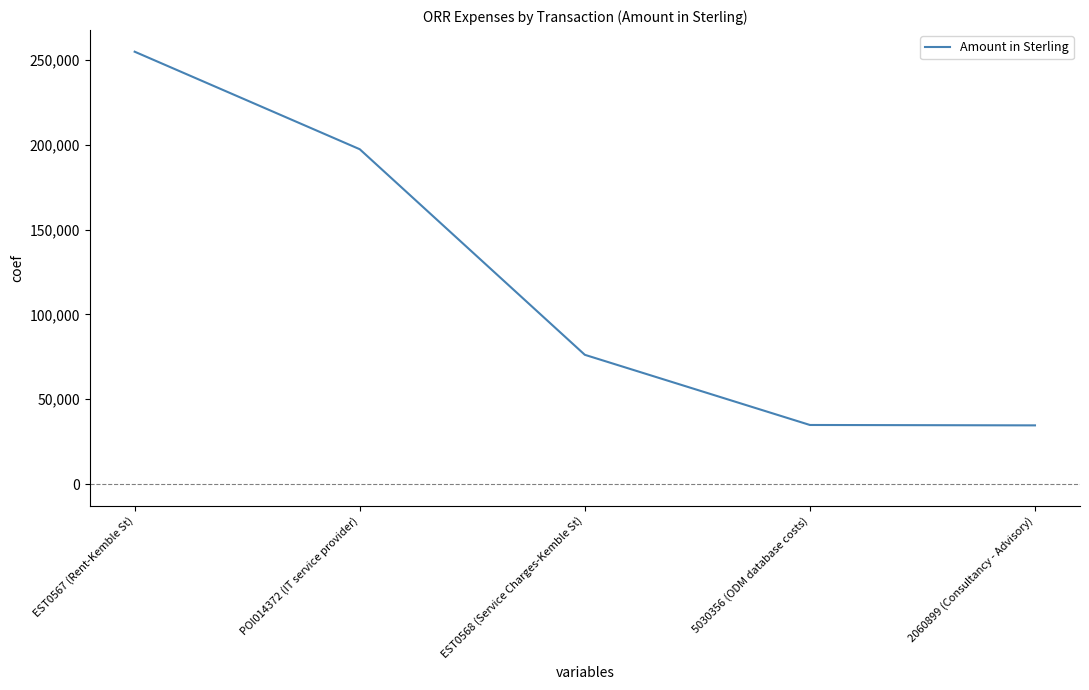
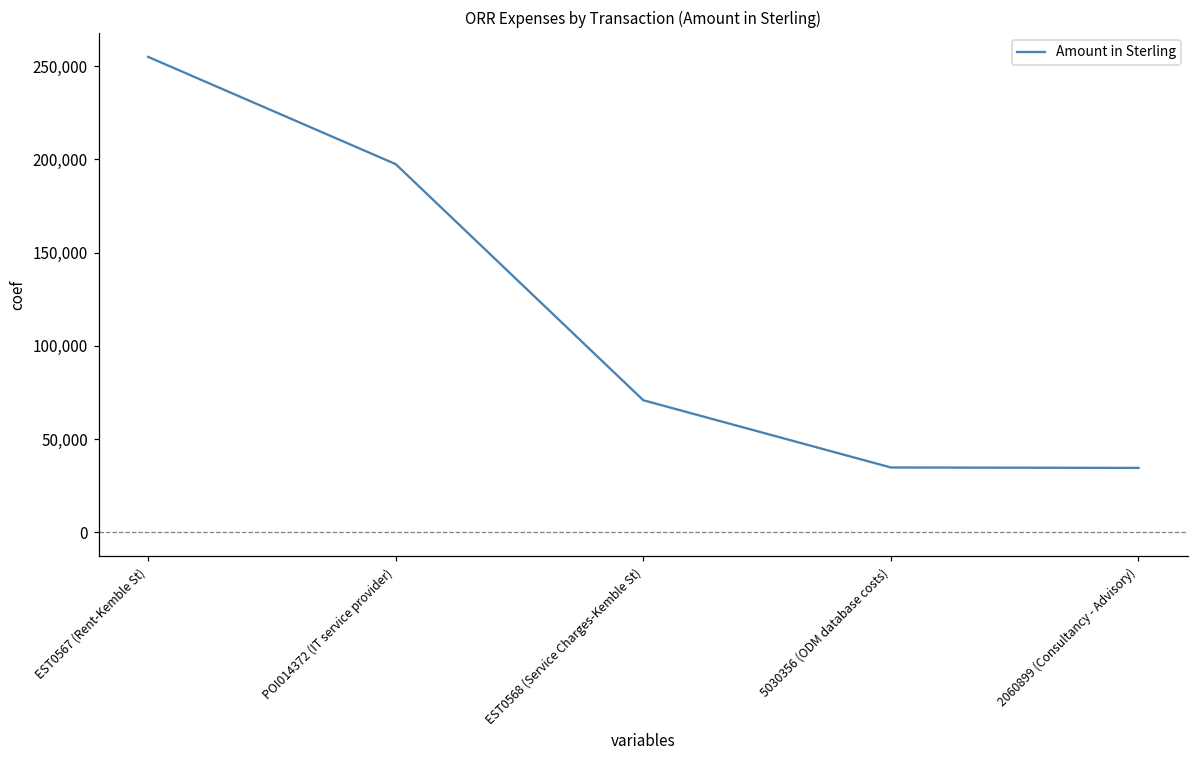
EST0568 (Service Charges-Kemble St): 76,000 -> 71,000
